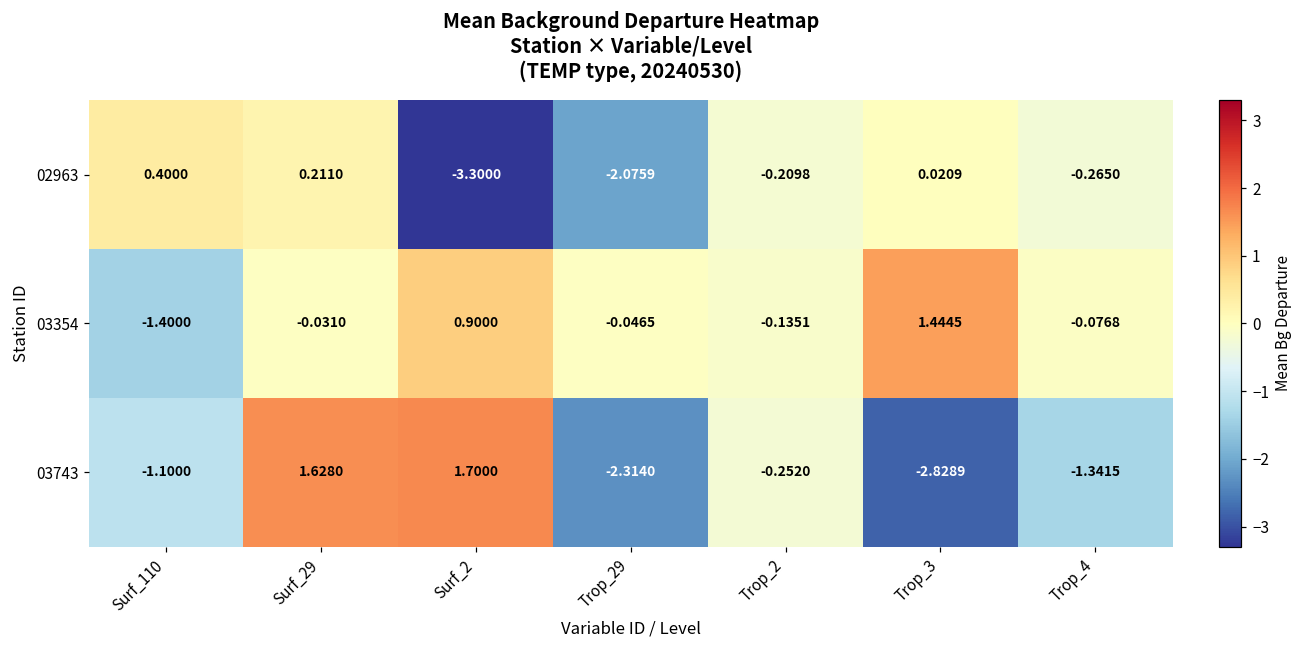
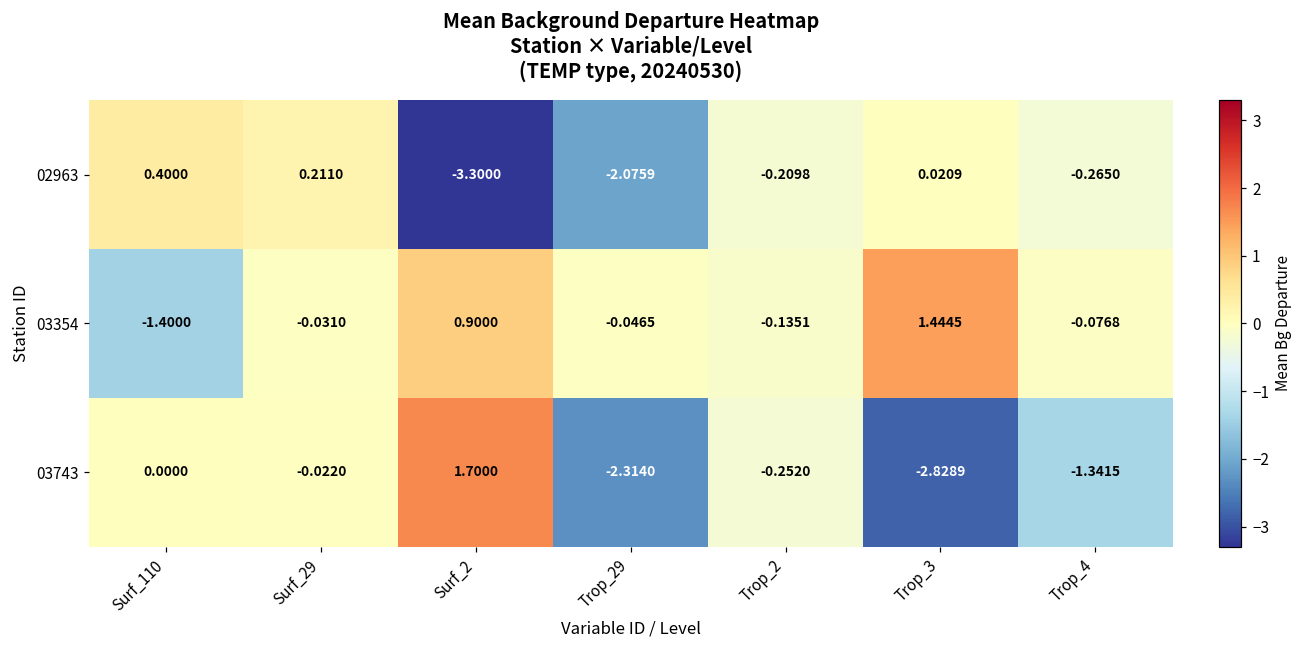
03743, Surf_110: -1.1000 -> 0.0000
03743, Surf_29: 1.6280 -> -0.0220
